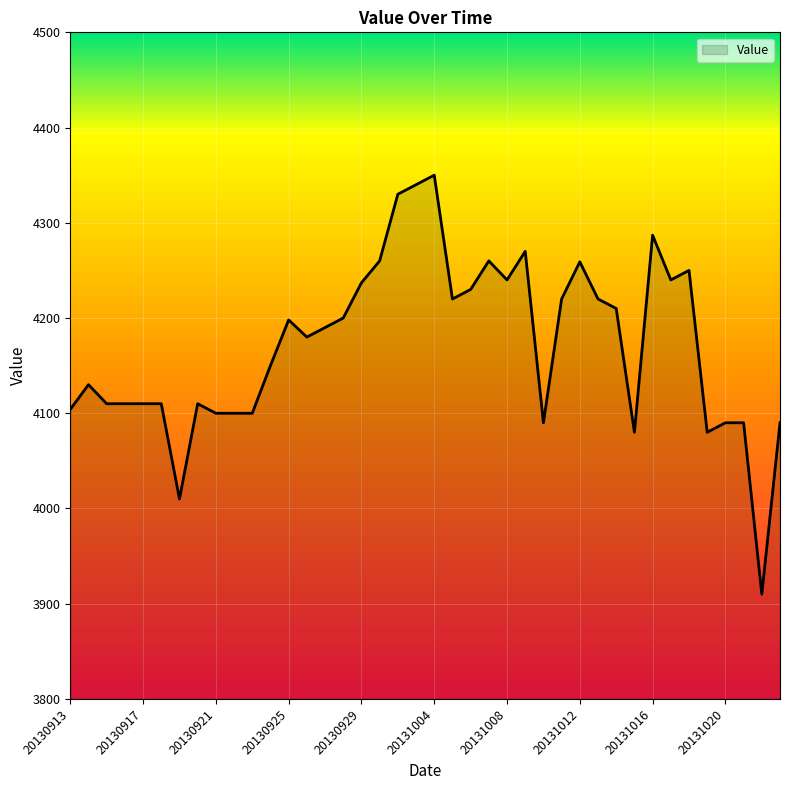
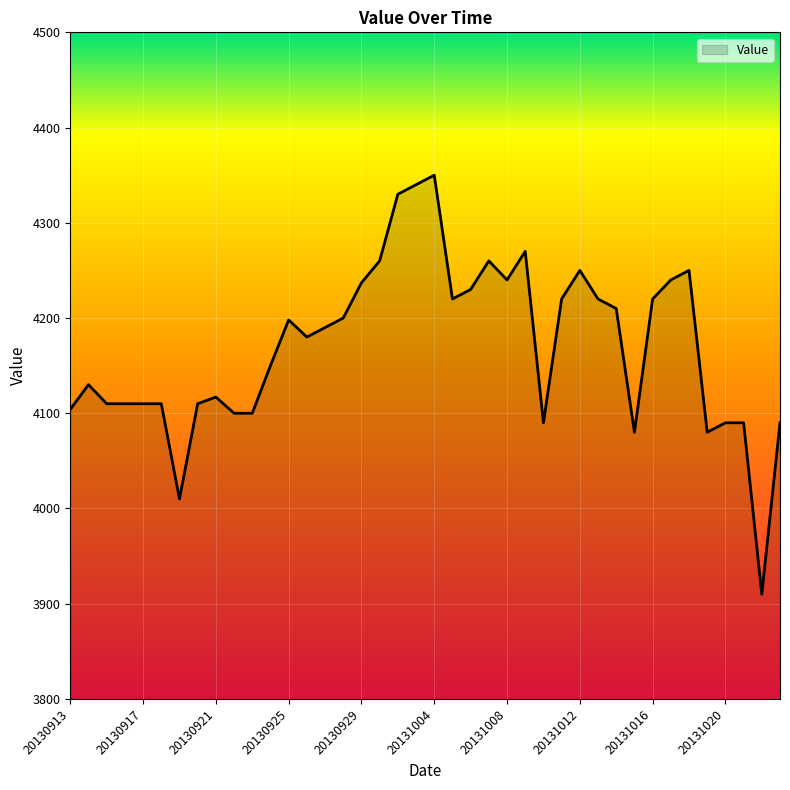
20130921: 4100 -> 4120
20131012: 4260 -> 4250
20131016: 4290 -> 4220
